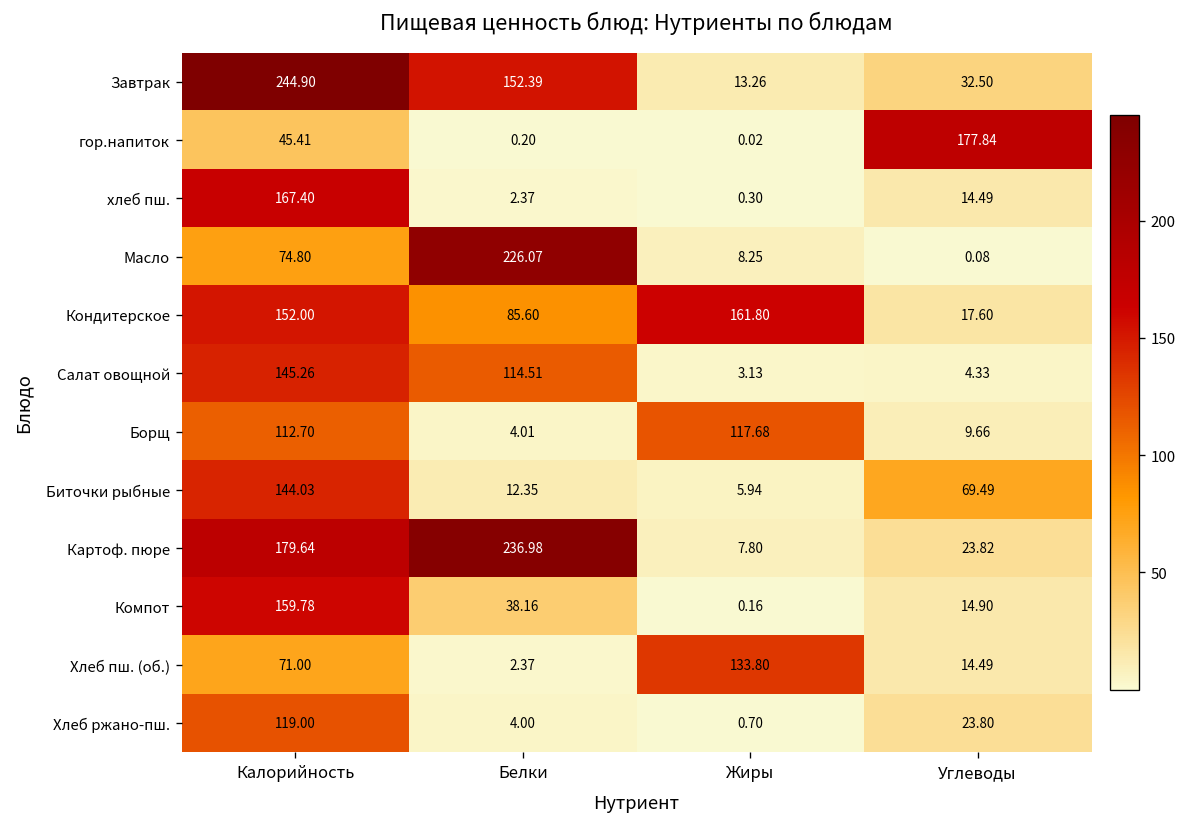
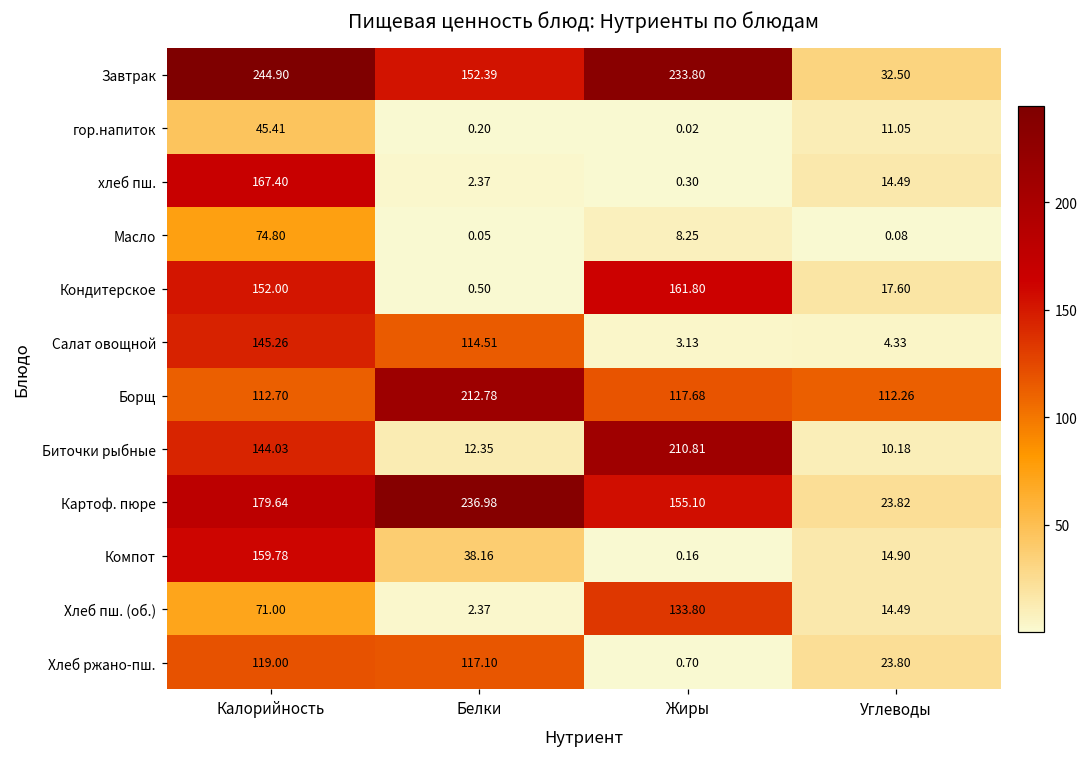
Завтрак, Жиры: 13.26 -> 233.80
гор.напиток, Углеводы: 177.84 -> 11.05
Масло, Белки: 226.07 -> 0.05
Кондитерское, Белки: 85.60 -> 0.50
Борщ, Белки: 4.01 -> 212.78
Борщ, Углеводы: 9.66 -> 112.26
Биточки рыбные, Жиры: 5.94 -> 210.81
Биточки рыбные, Углеводы: 69.49 -> 10.18
Картоф. пюре, Жиры: 7.80 -> 155.10
Хлеб ржано-пш., Белки: 4.00 -> 117.10
